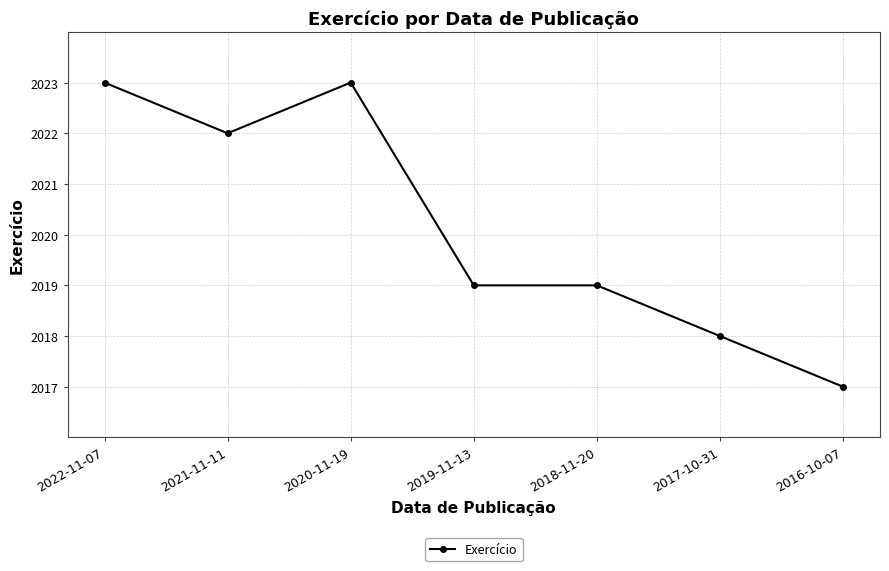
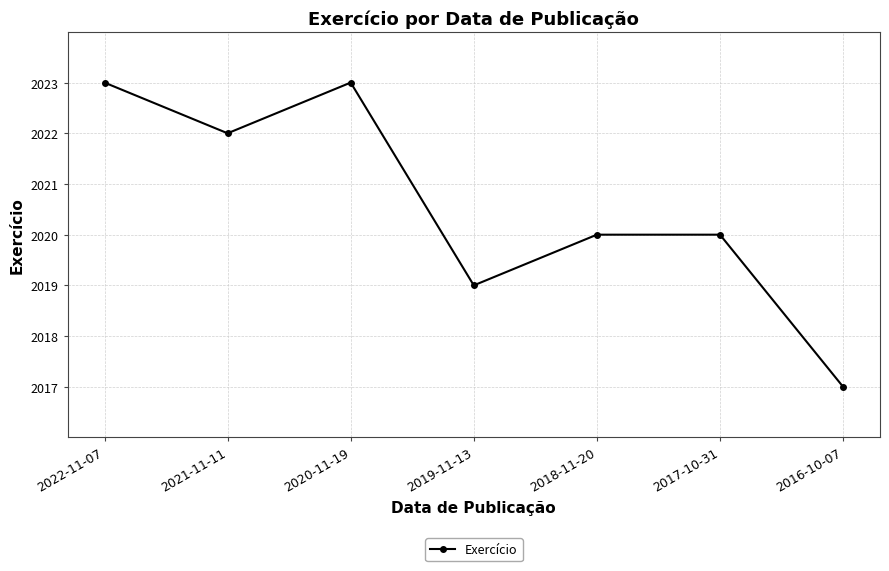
2018-11-20: 2019 -> 2020
2017-10-31: 2018 -> 2020
